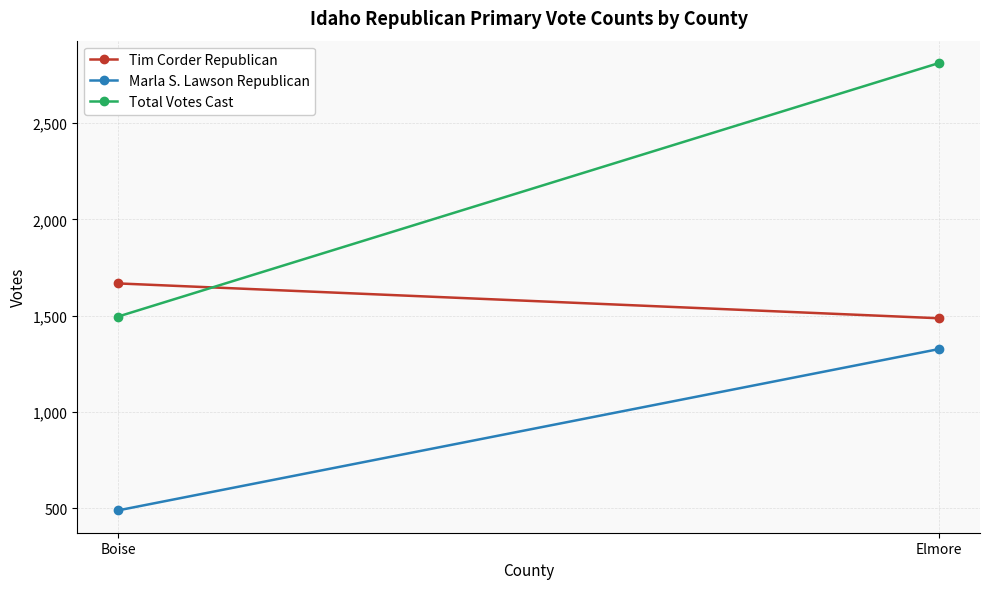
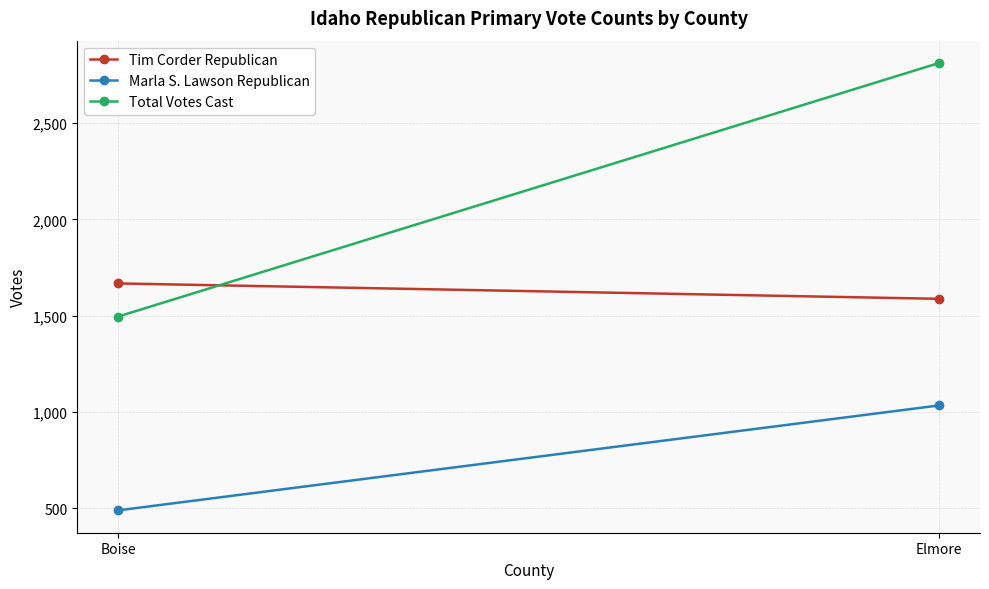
Tim Corder Republican, Elmore: 1,490 -> 1,590
Marla S. Lawson Republican, Elmore: 1,330 -> 1,030
